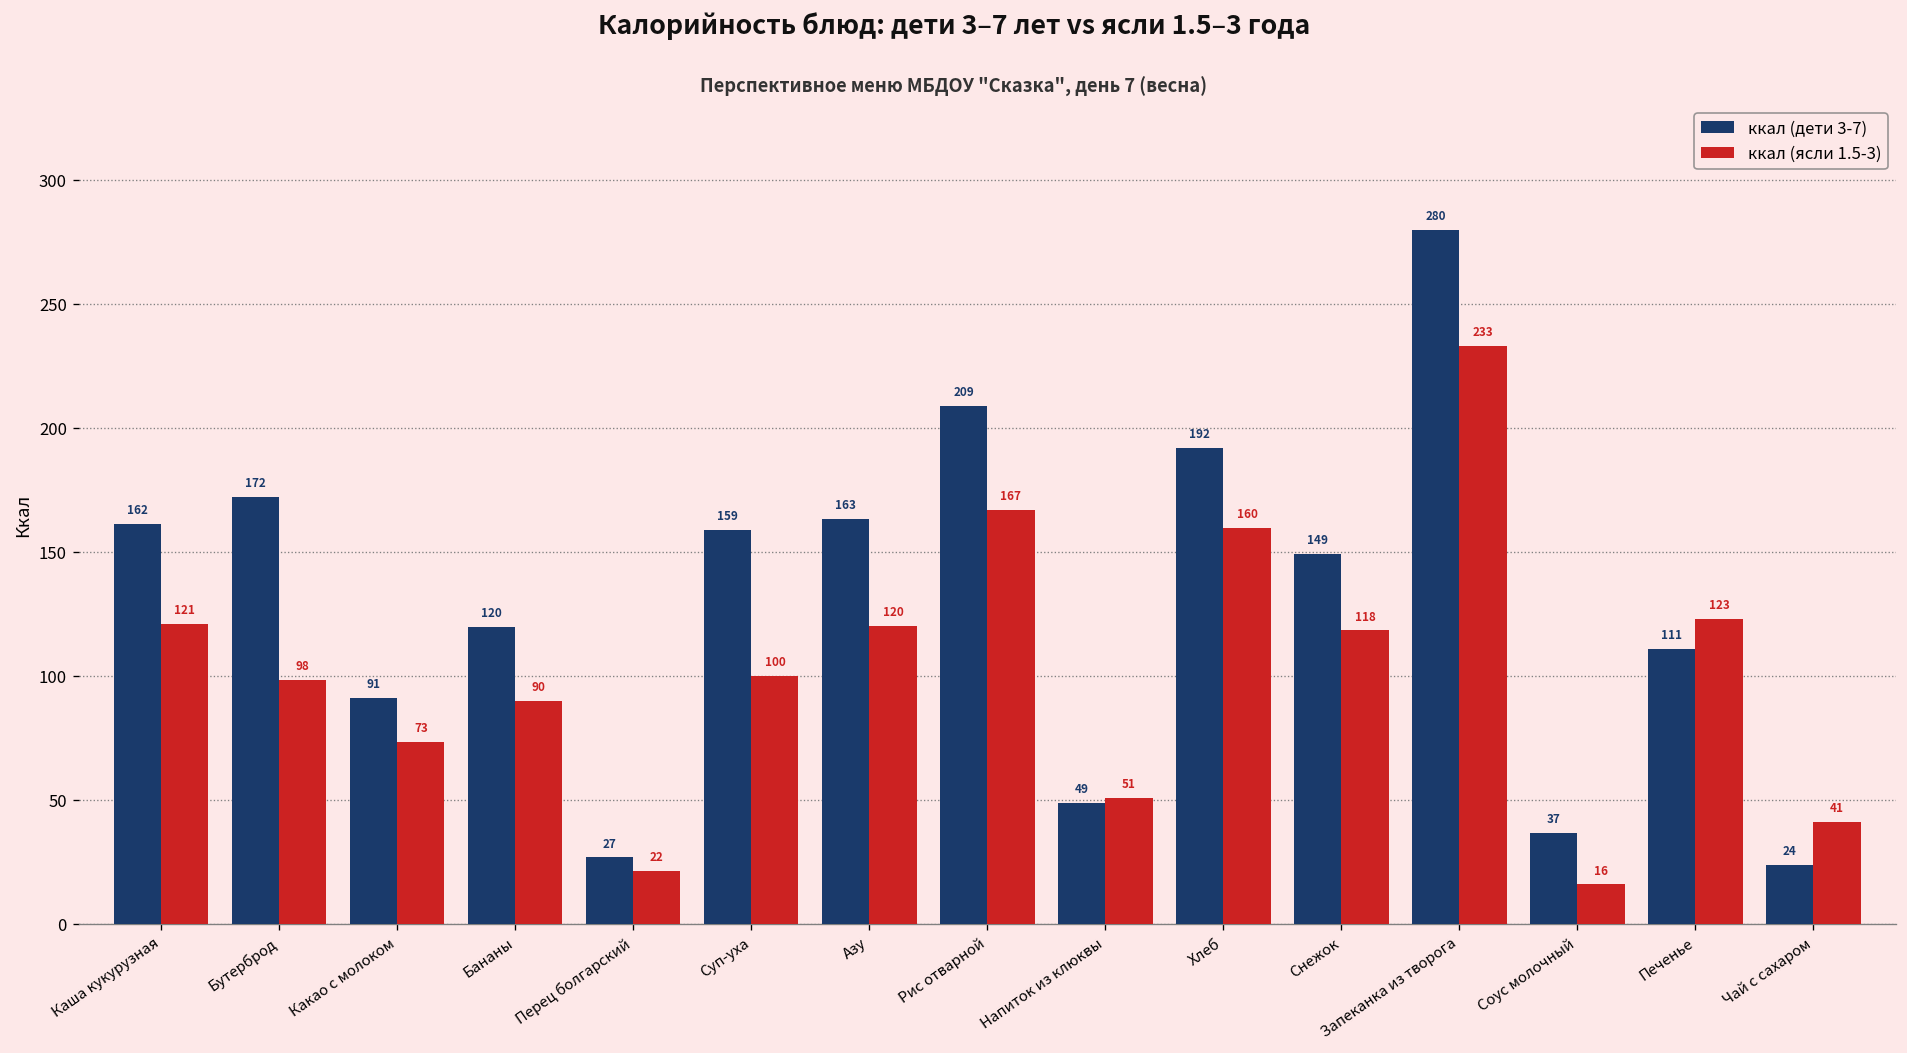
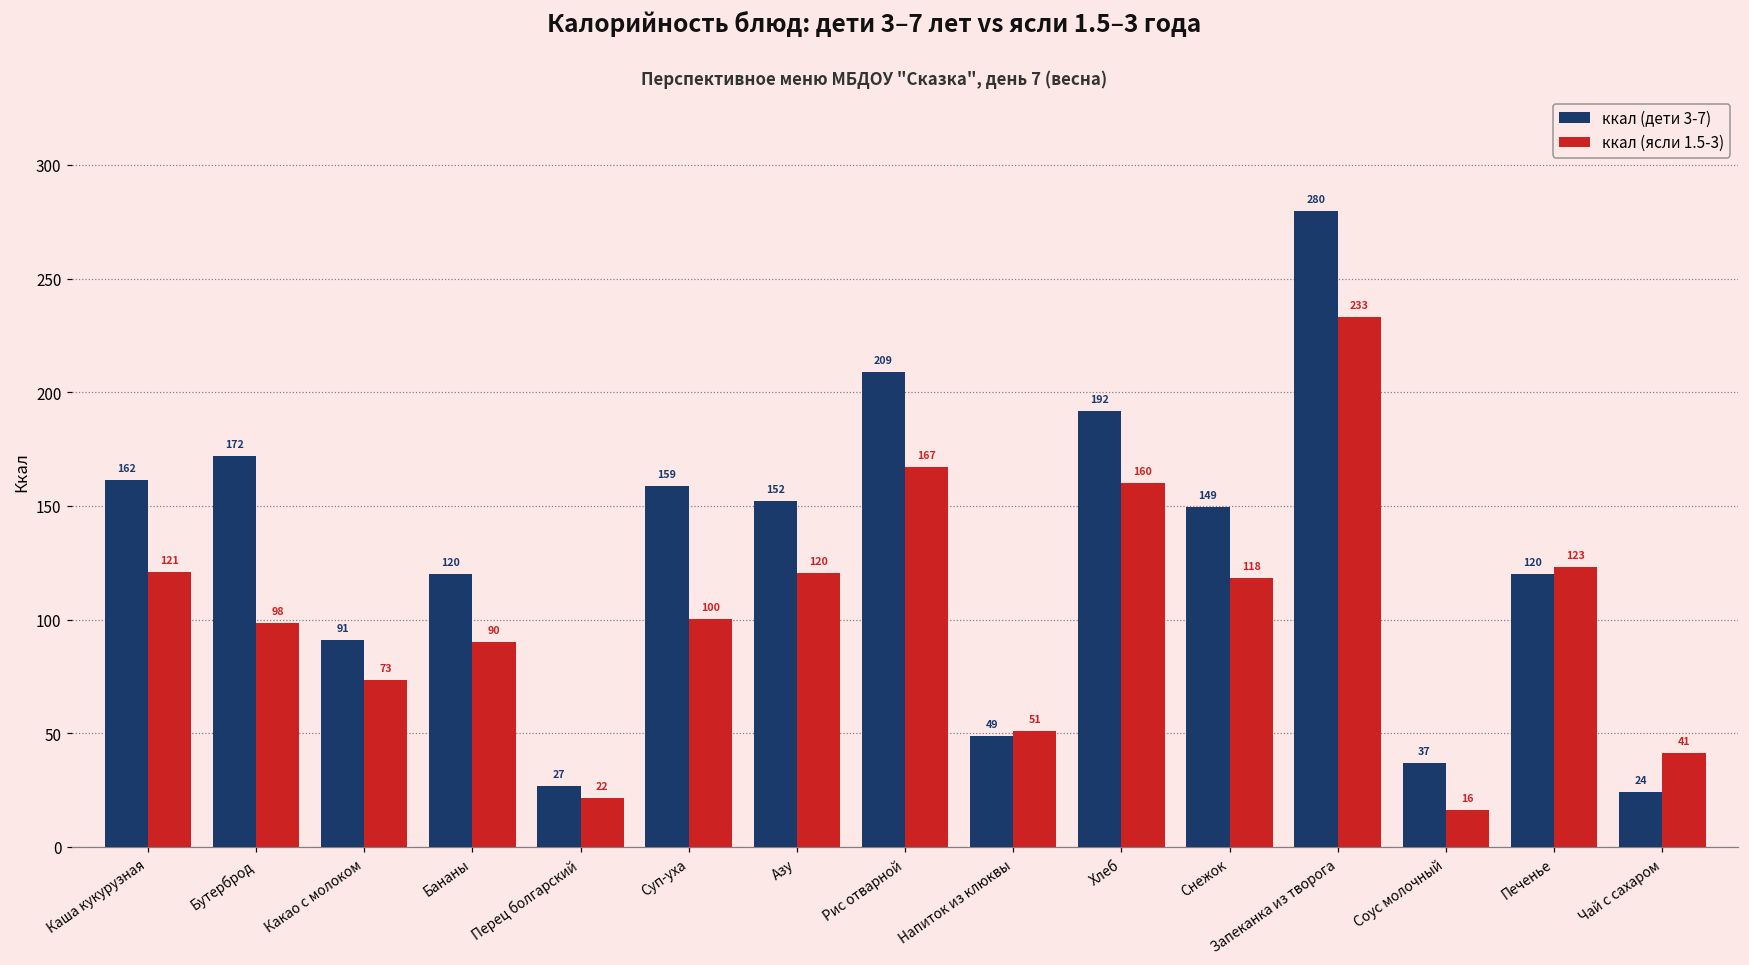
ккал (дети 3-7), Азу: 163 -> 152
ккал (дети 3-7), Печенье: 111 -> 120
